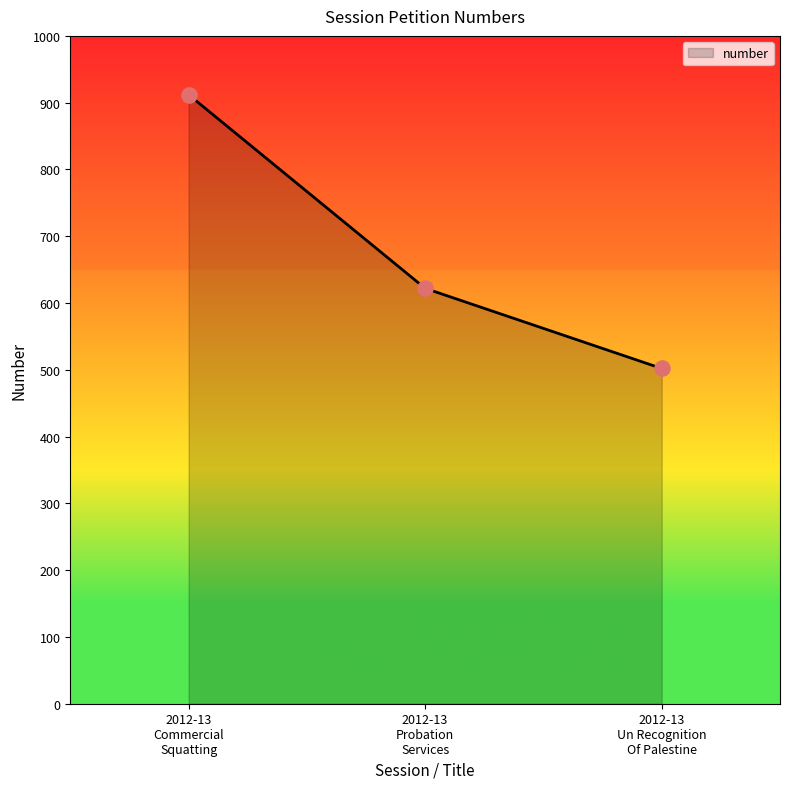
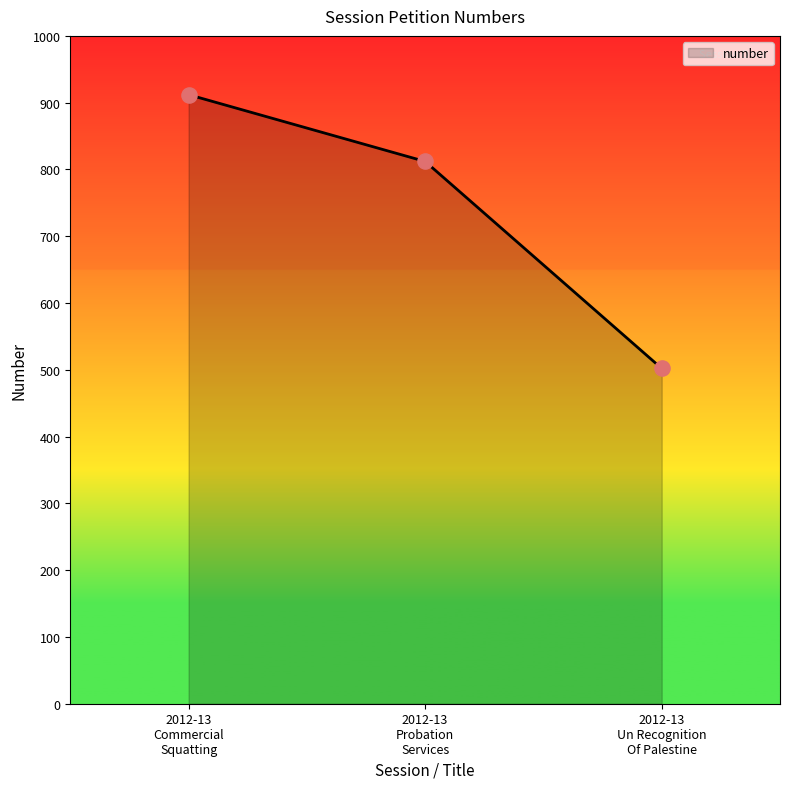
2012-13 Probation Services: 620 -> 810
